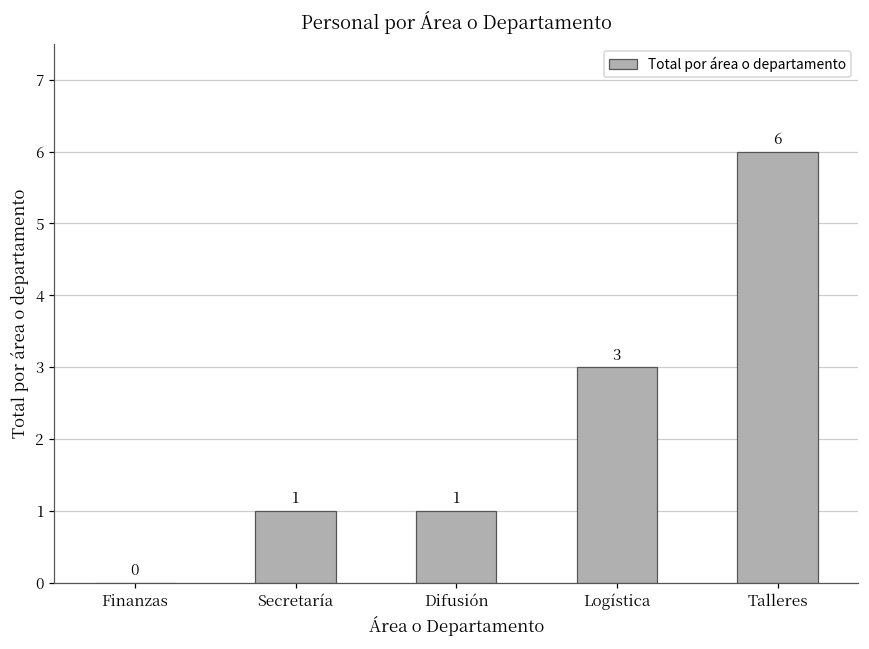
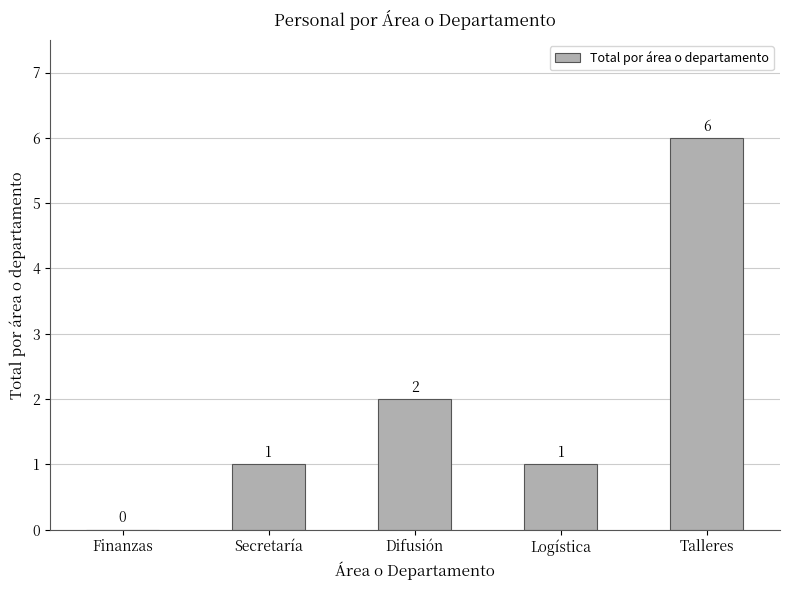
Difusión: 1 -> 2
Logística: 3 -> 1
